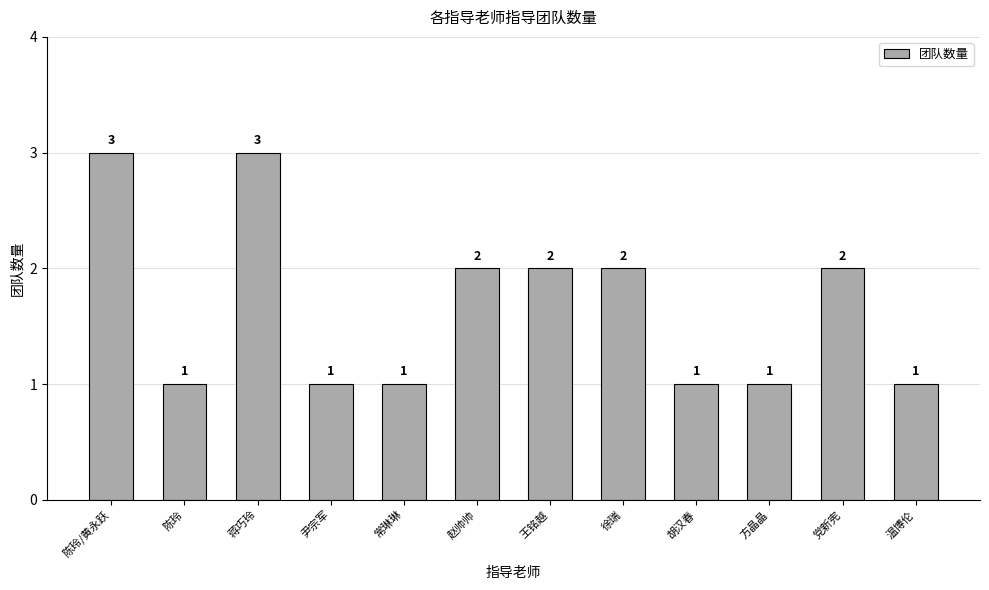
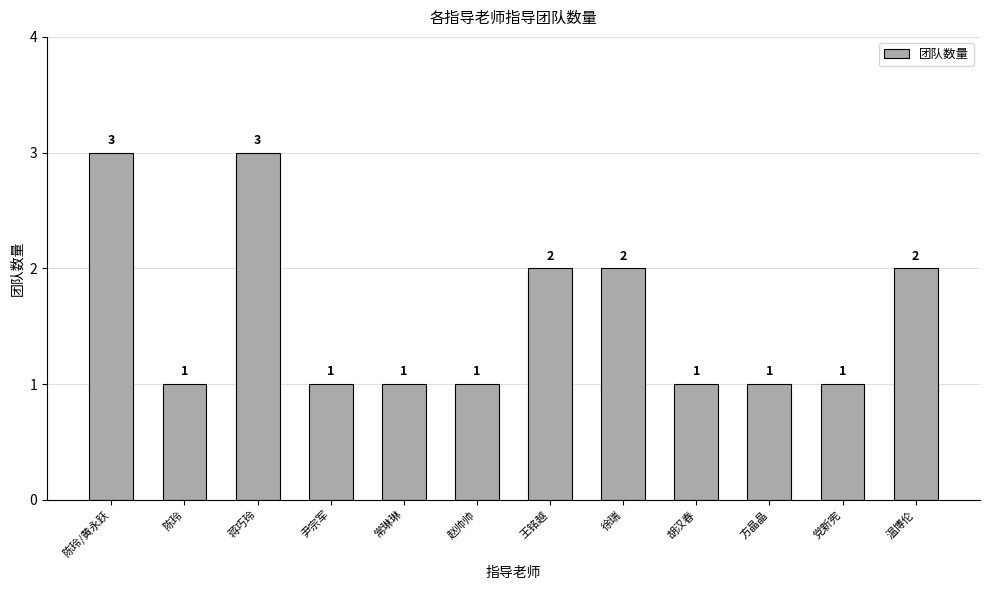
赵帅帅: 2 -> 1
党新宪: 2 -> 1
温博伦: 1 -> 2
